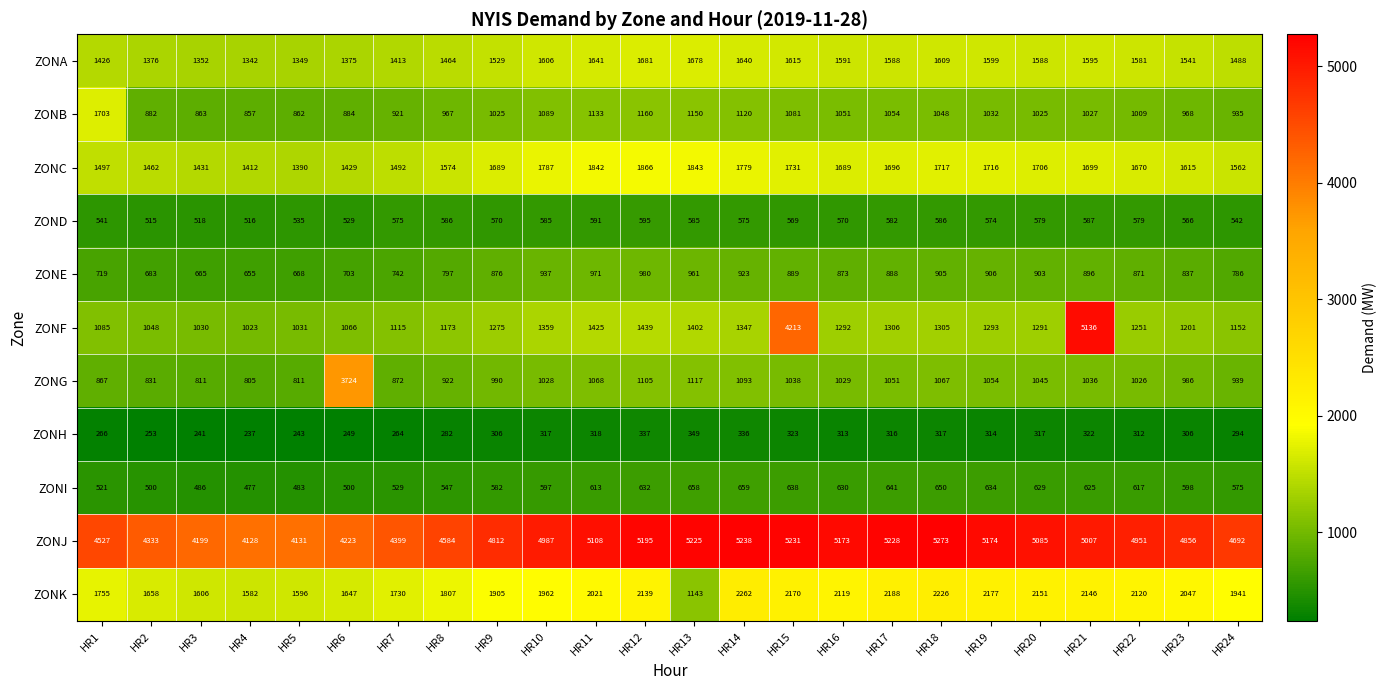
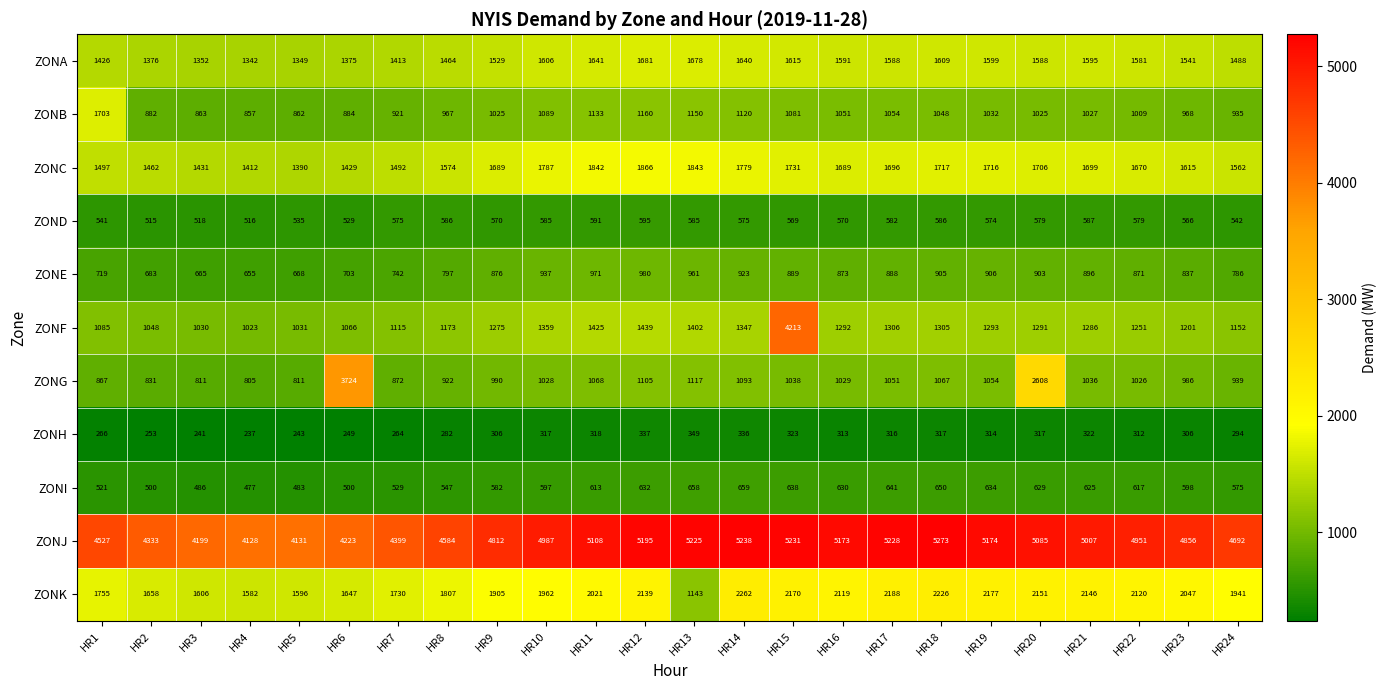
ZONF, HR21: 5136 -> 1286
ZONG, HR20: 1045 -> 2608
